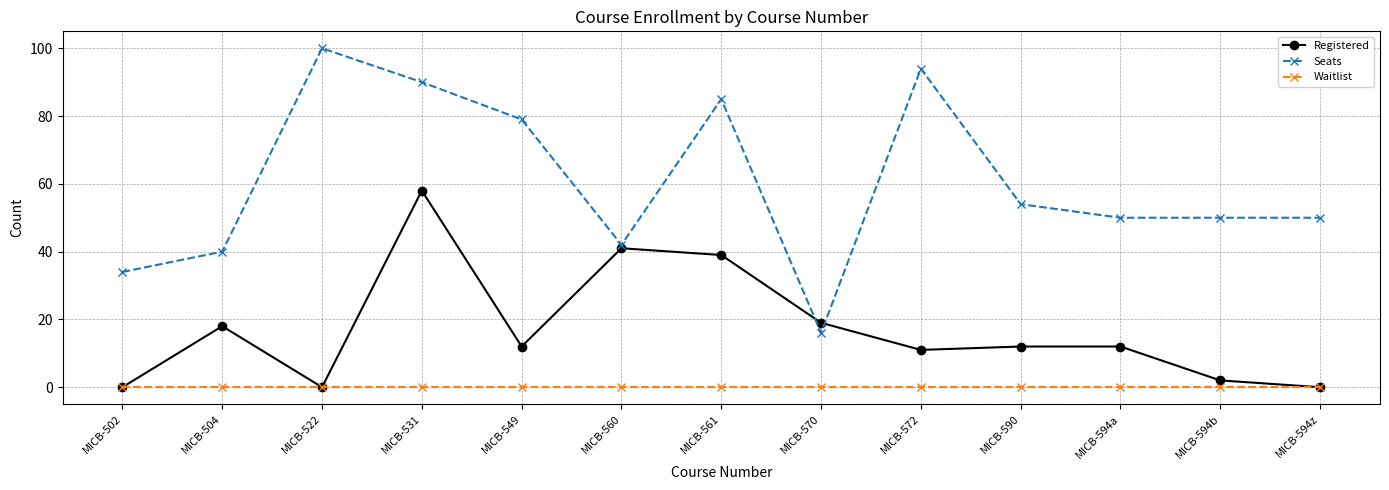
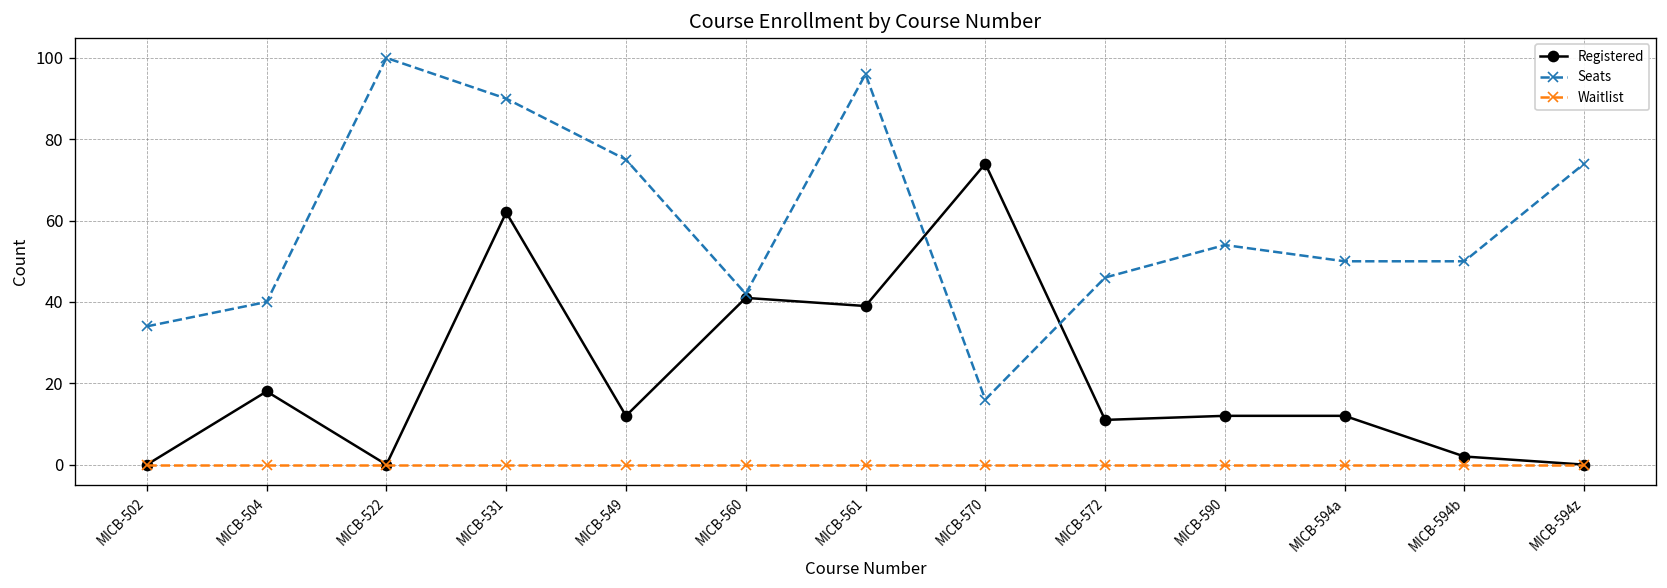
Registered, MICB-531: 58 -> 62
Seats, MICB-549: 79 -> 75
Seats, MICB-561: 85 -> 96
Registered, MICB-570: 19 -> 74
Seats, MICB-572: 94 -> 46
Seats, MICB-594z: 50 -> 74
